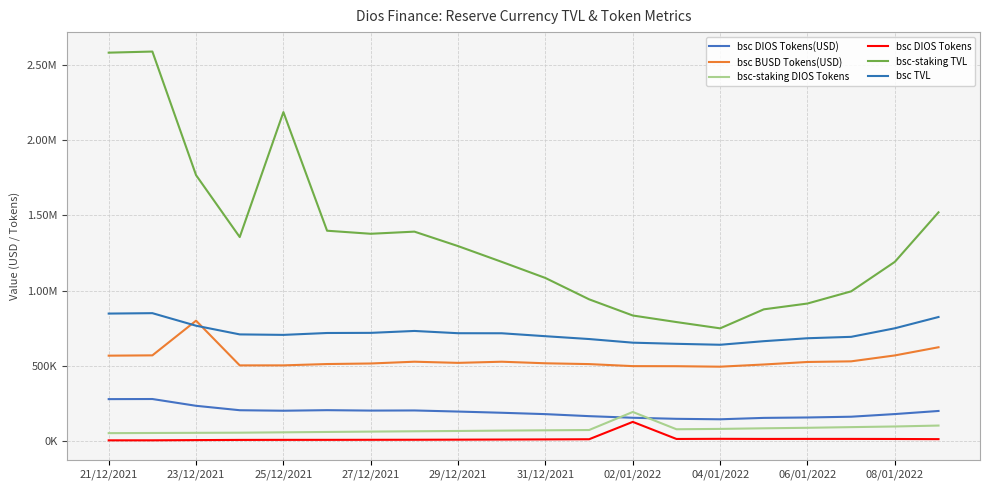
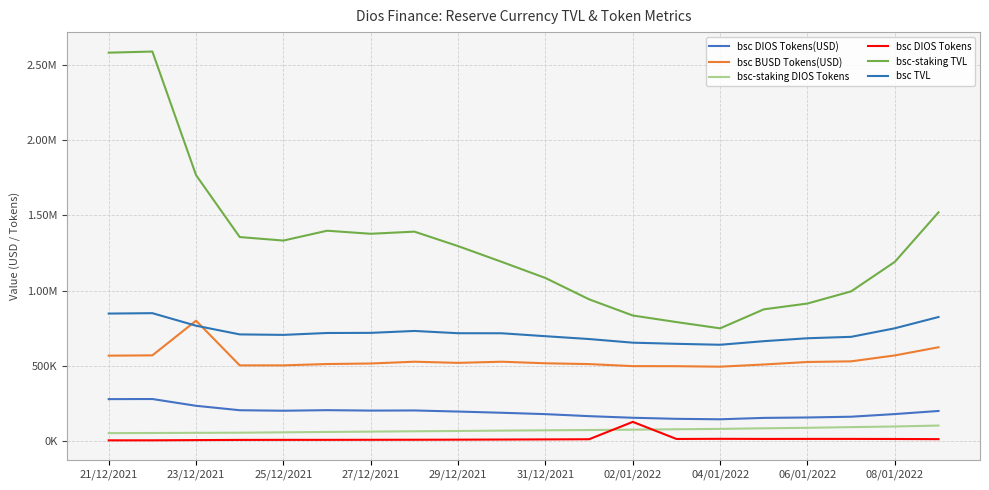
bsc-staking TVL, 25/12/2021: 2190000 -> 1330000
bsc-staking DIOS Tokens, 02/01/2022: 190000 -> 80000
